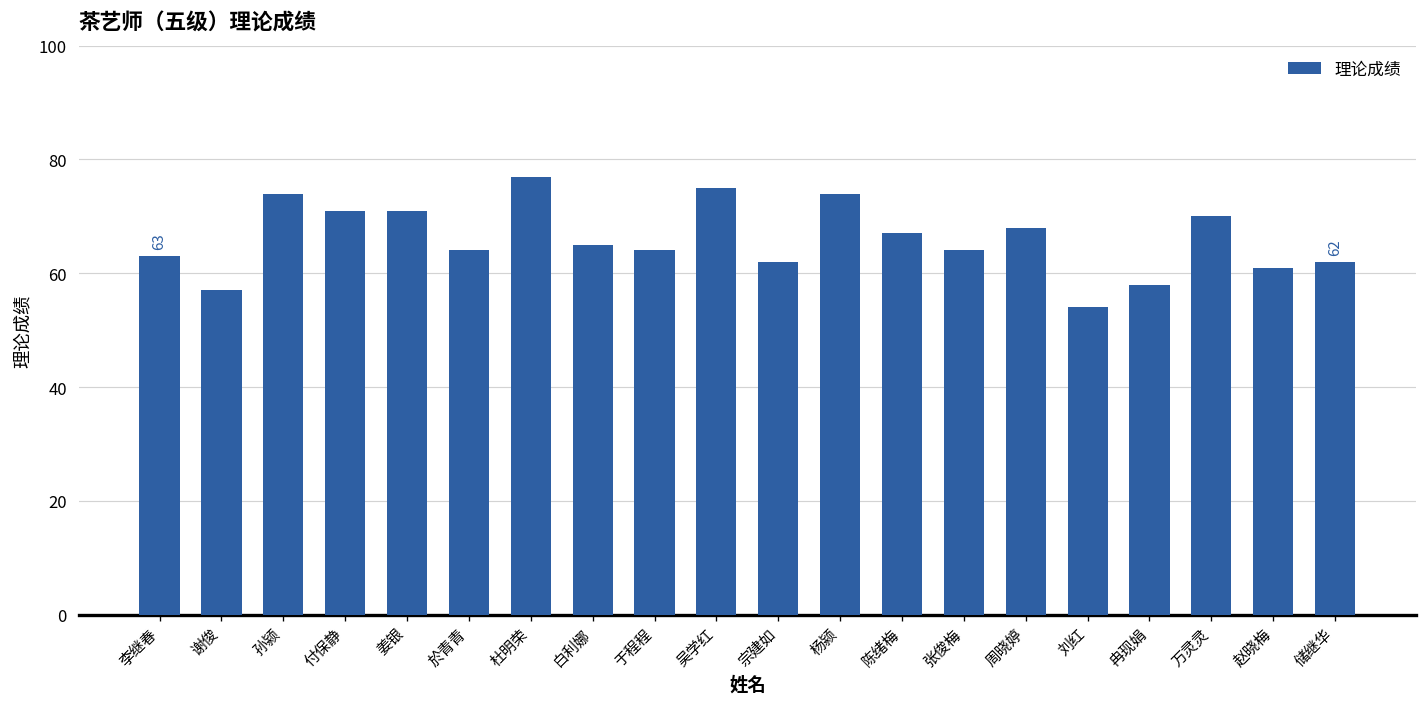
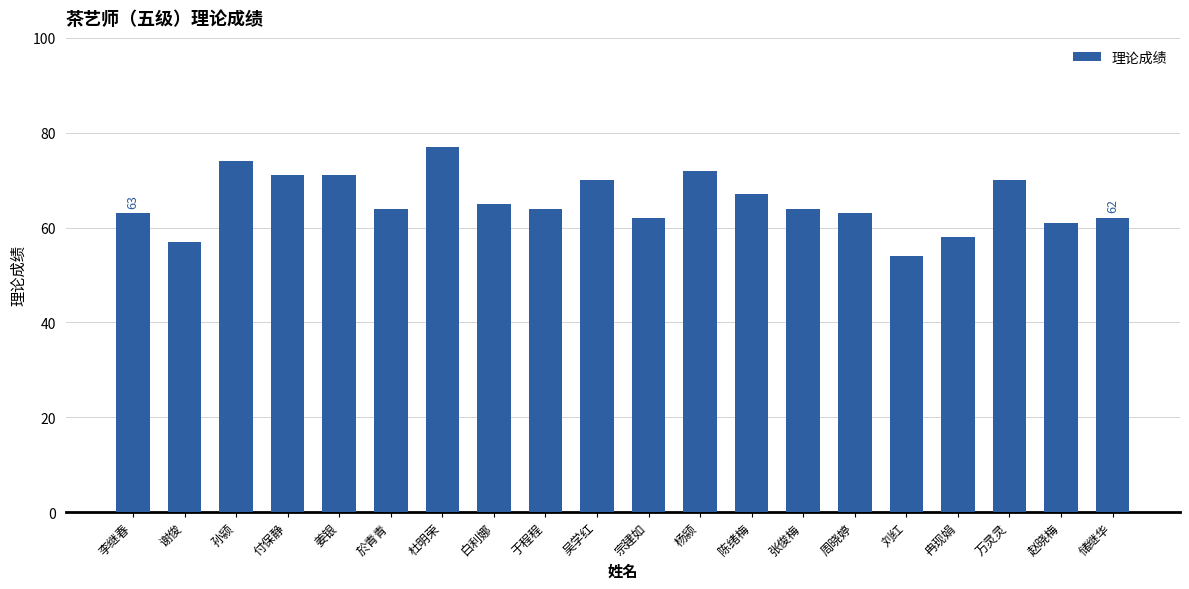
吴学红: 75 -> 70
杨颍: 74 -> 72
周晓婷: 68 -> 63
